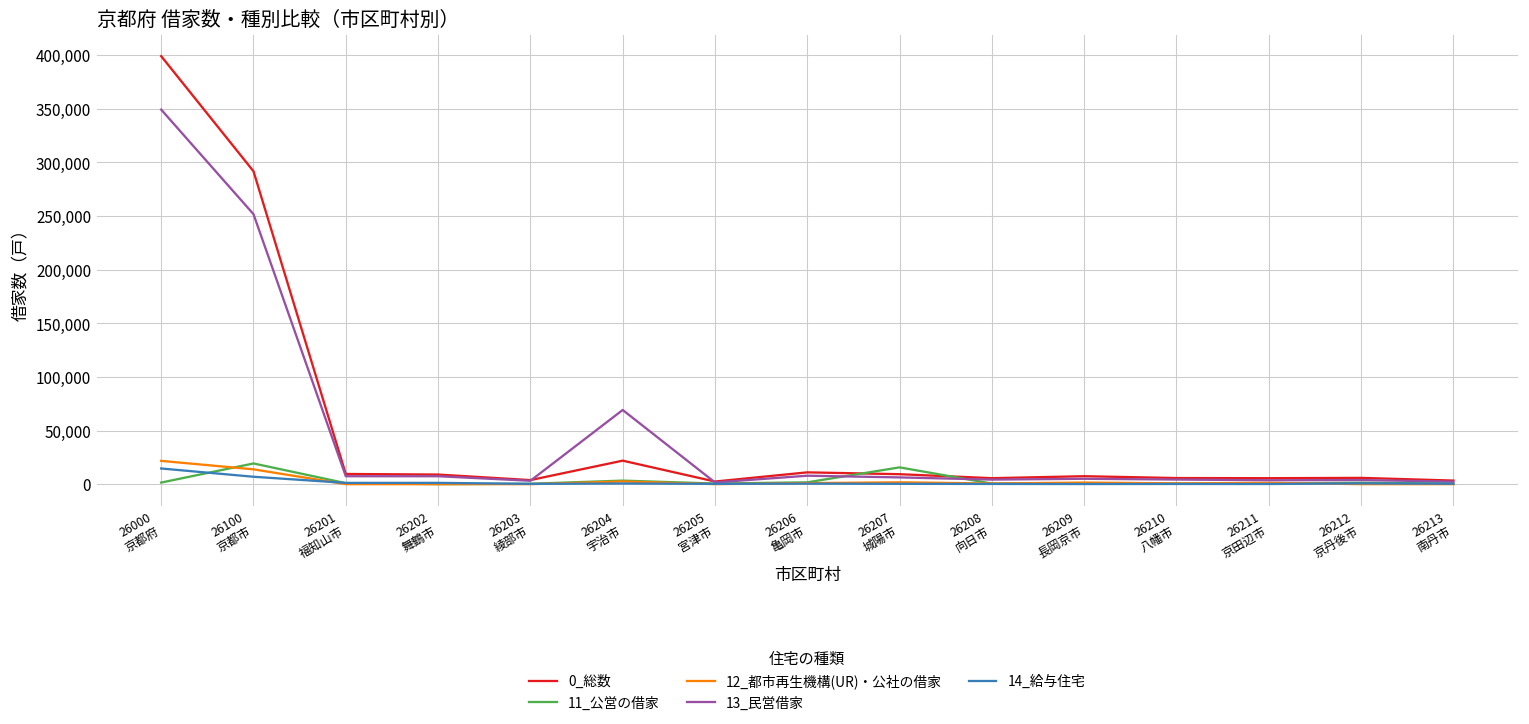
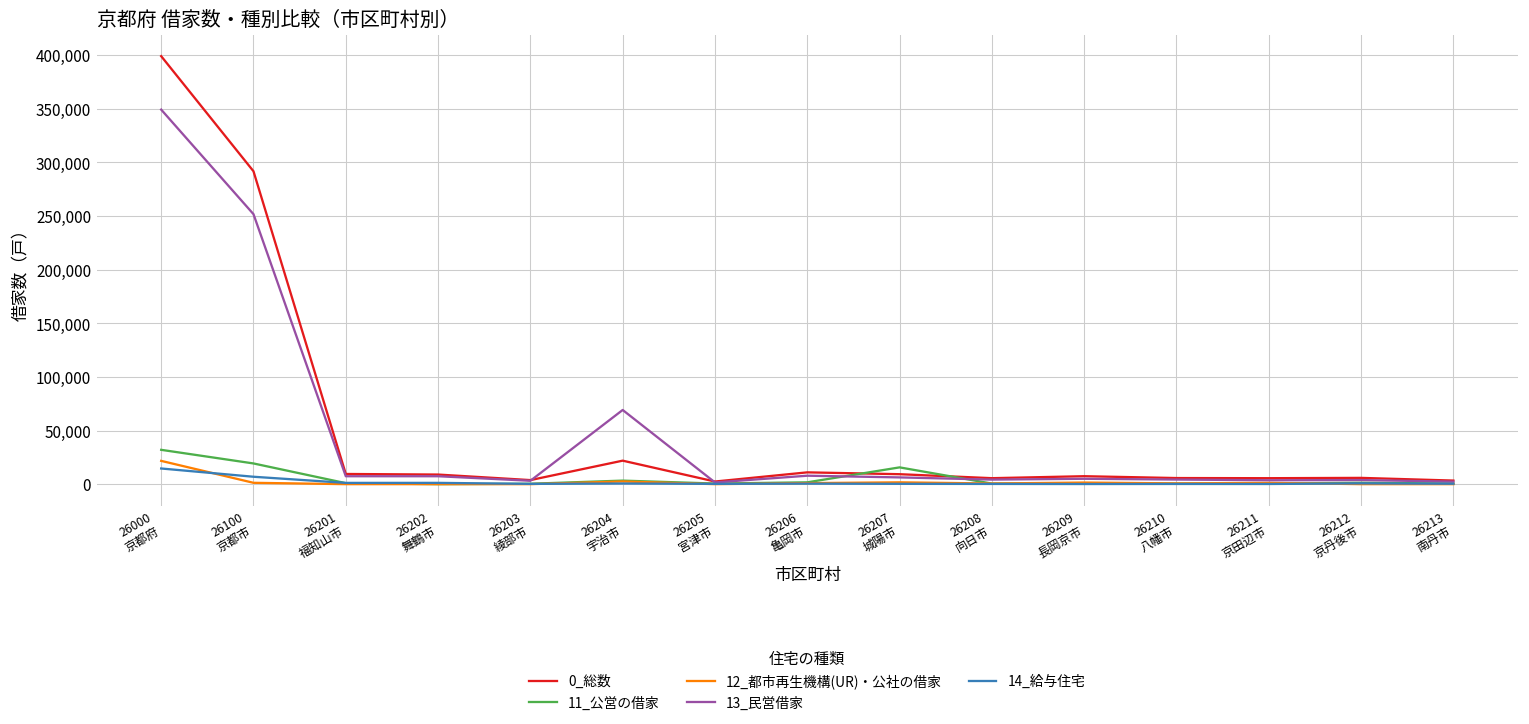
11_公営の借家, 26000 京都府: 0 -> 30,000
12_都市再生機構(UR)・公社の借家, 26100 京都市: 10,000 -> 0
